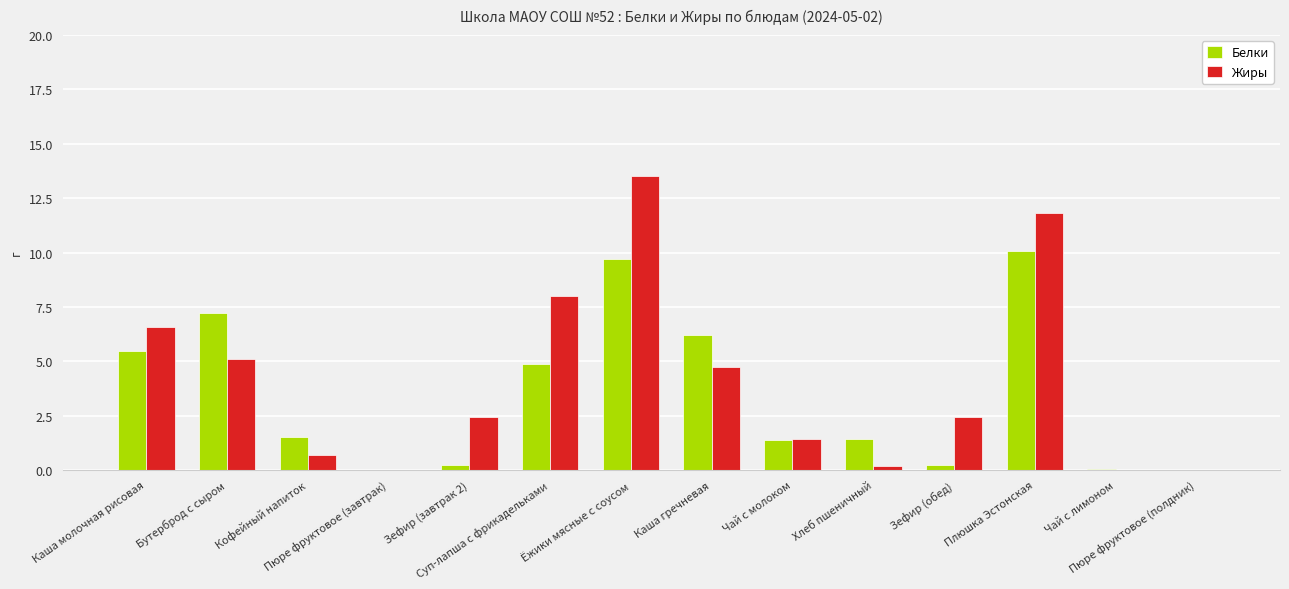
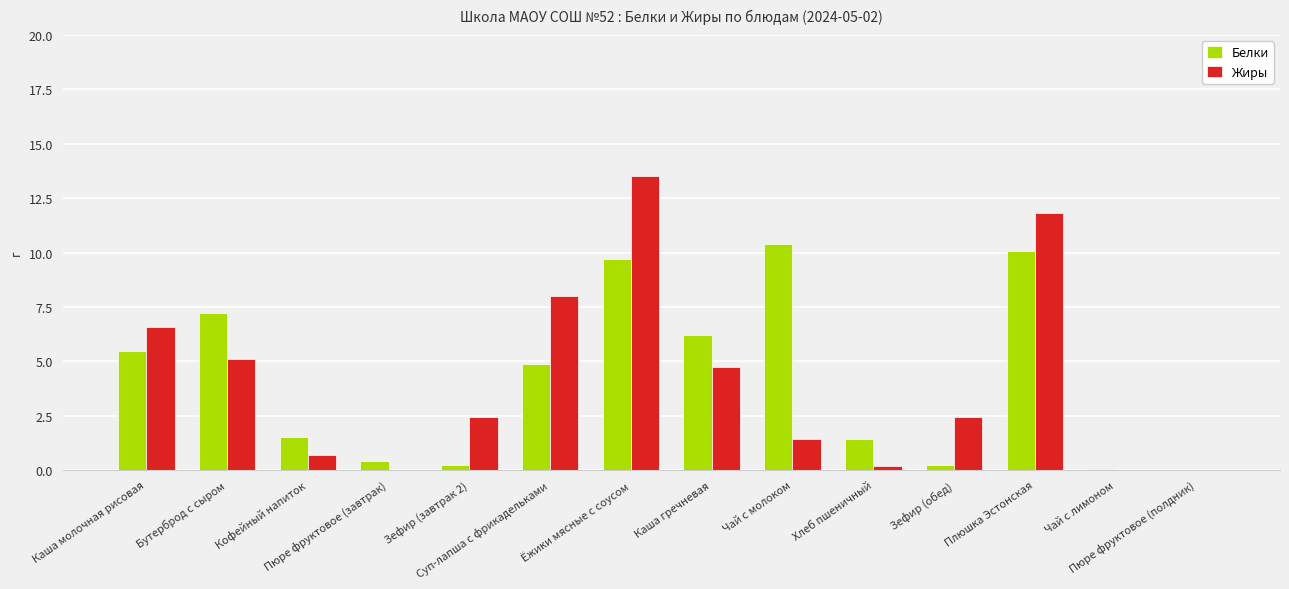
Белки, Пюре фруктовое (завтрак): 0.0 -> 0.4
Белки, Чай с молоком: 1.4 -> 10.4
